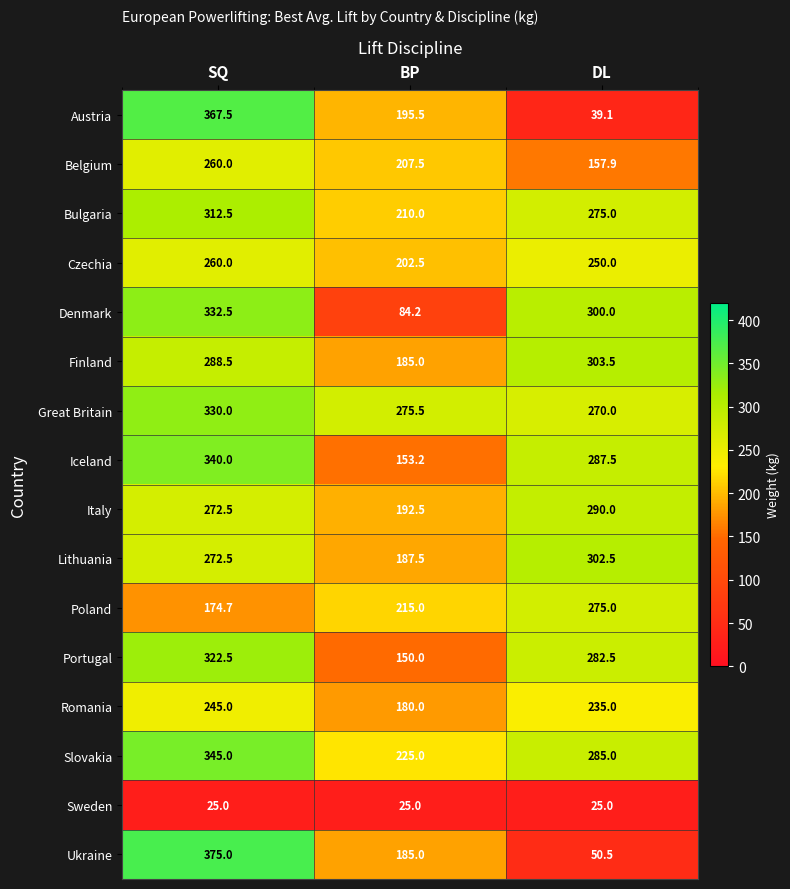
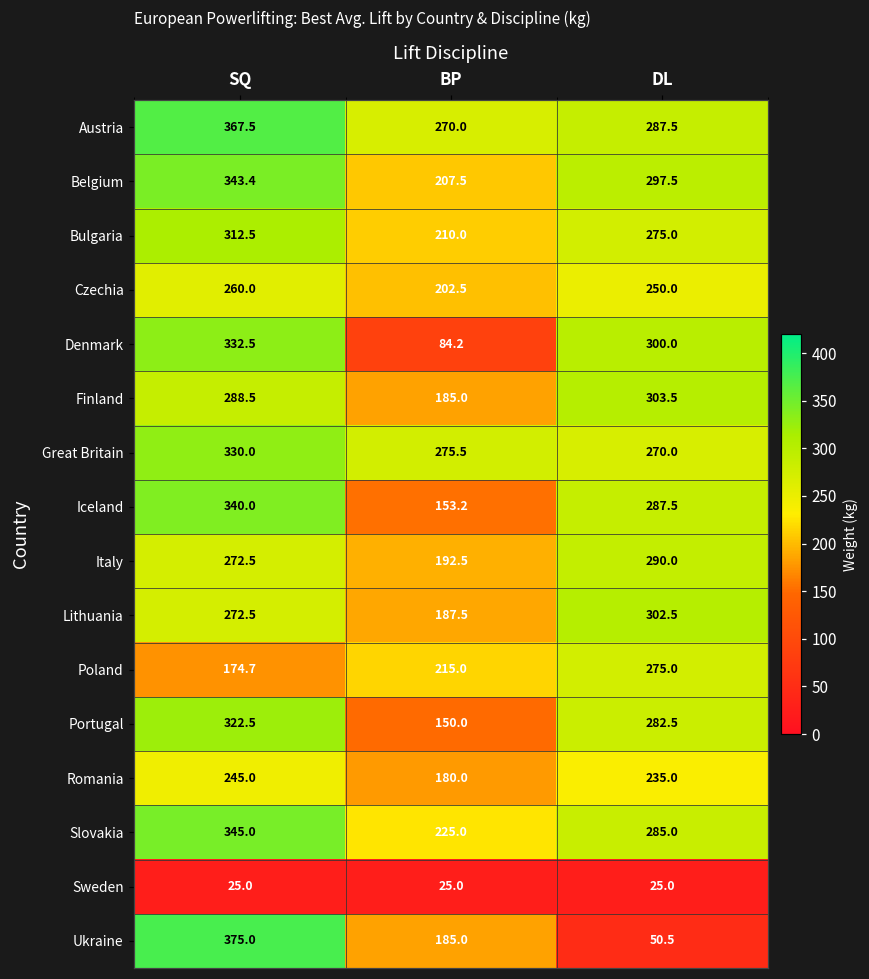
Austria, BP: 195.5 -> 270.0
Austria, DL: 39.1 -> 287.5
Belgium, SQ: 260.0 -> 343.4
Belgium, DL: 157.9 -> 297.5
